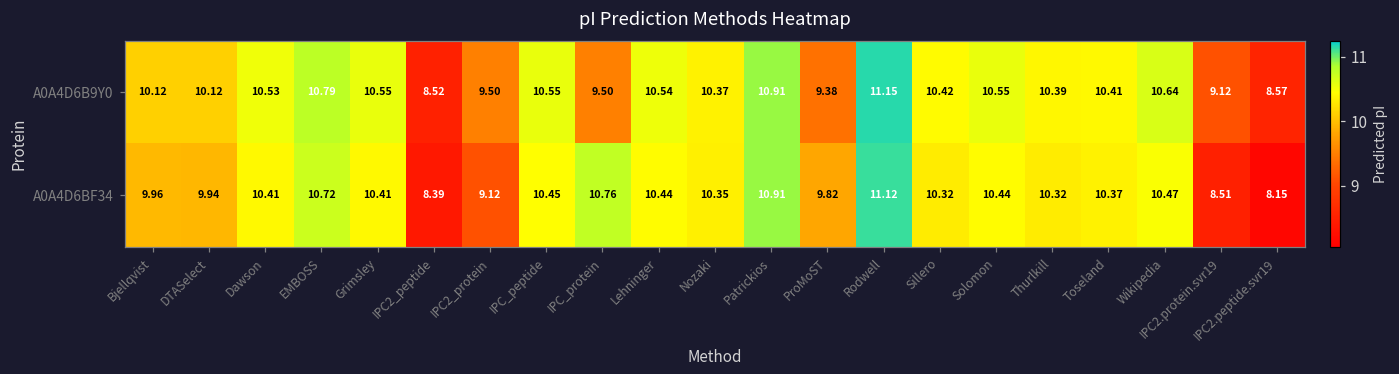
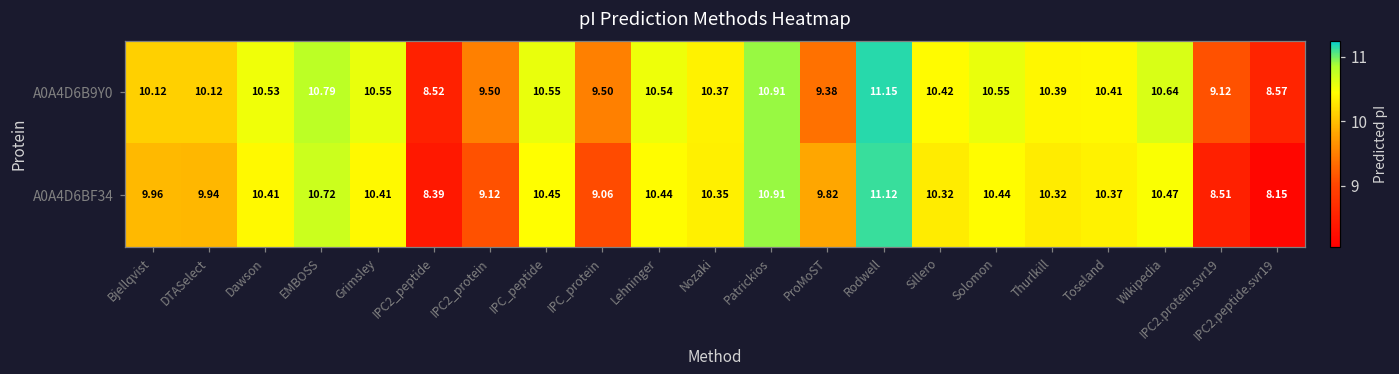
A0A4D6BF34, IPC_protein: 10.76 -> 9.06
